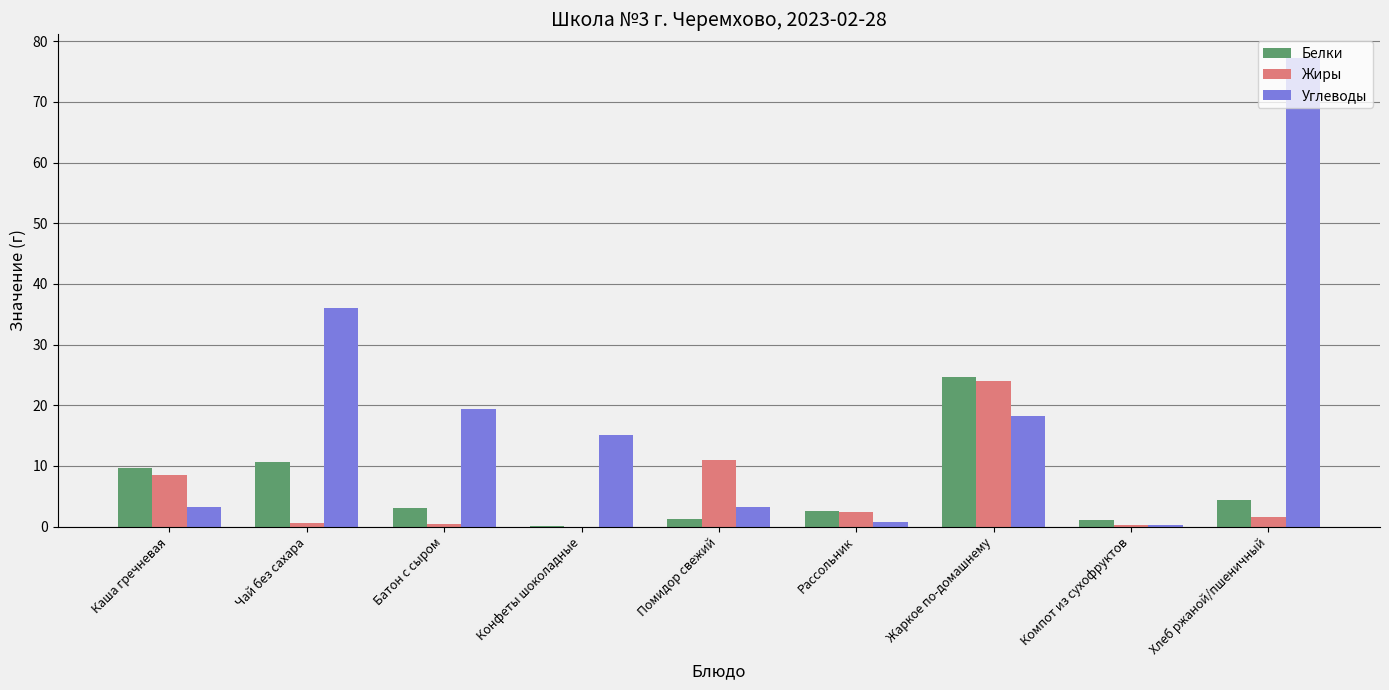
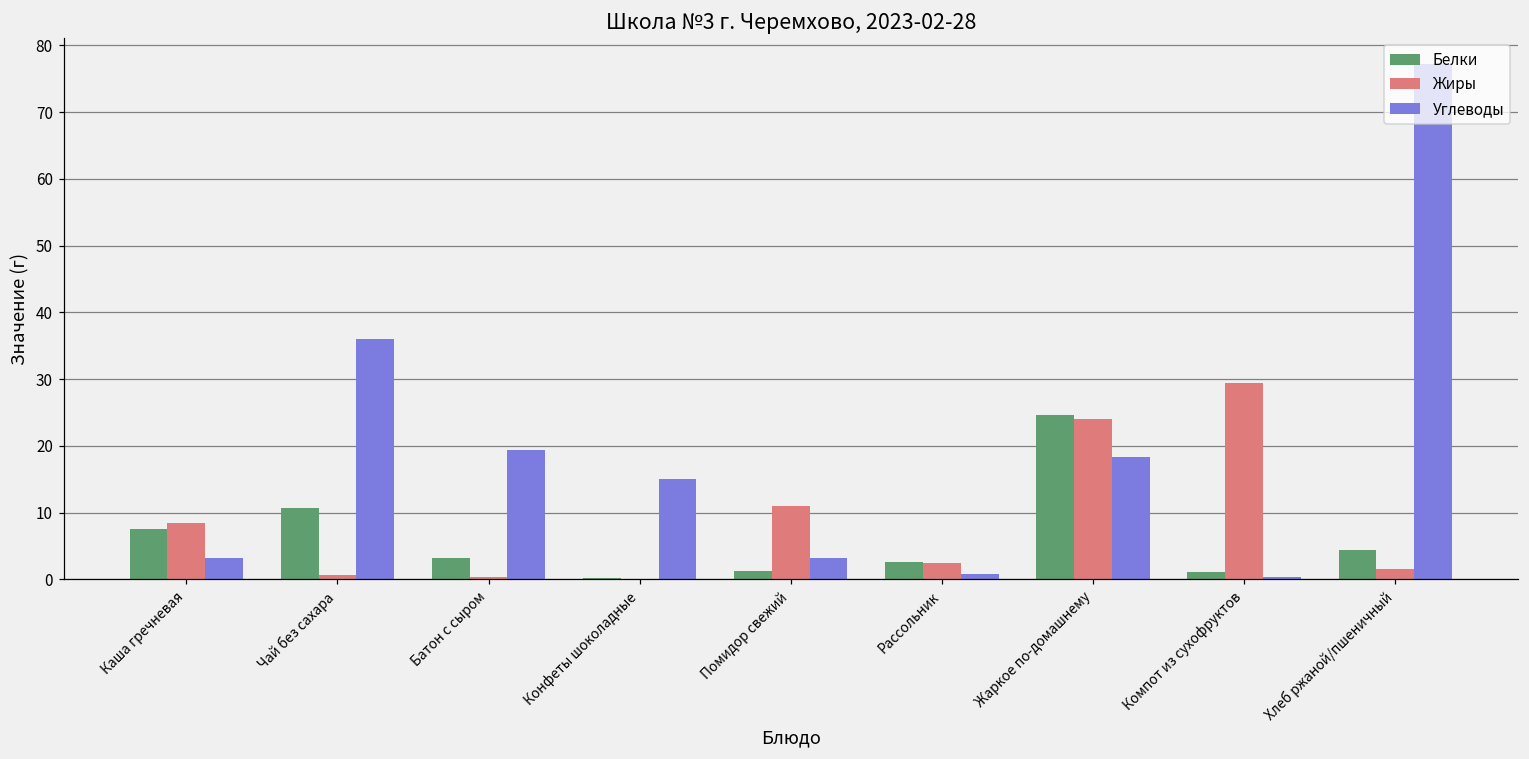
Белки, Каша гречневая: 10 -> 8
Жиры, Компот из сухофруктов: 0 -> 29
